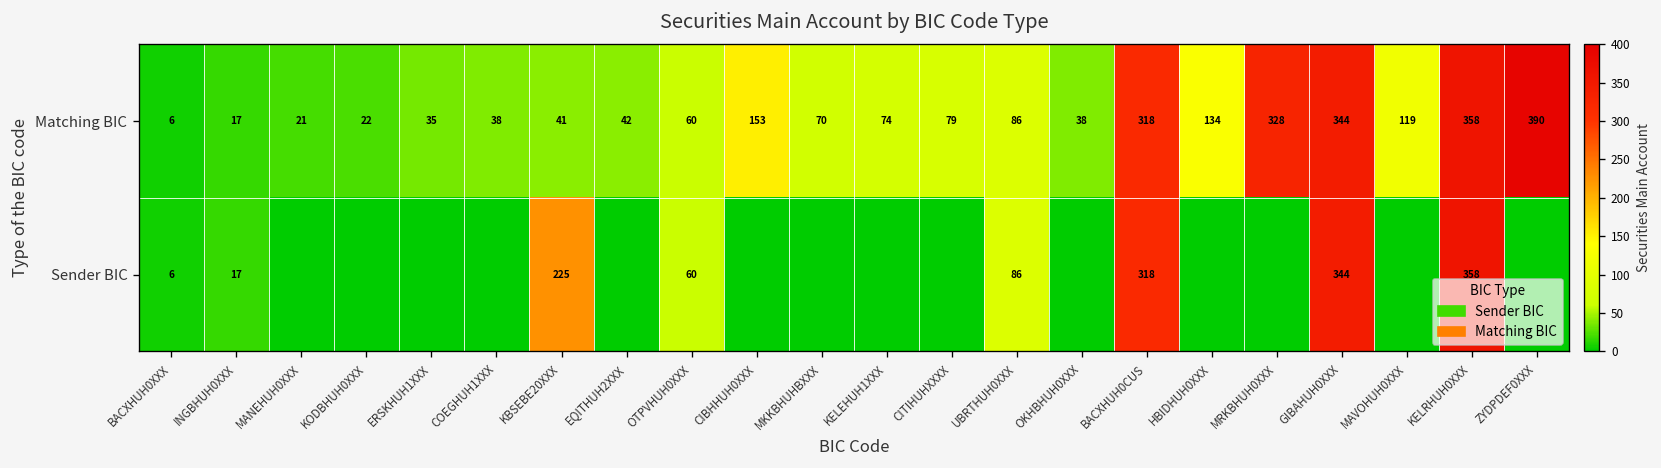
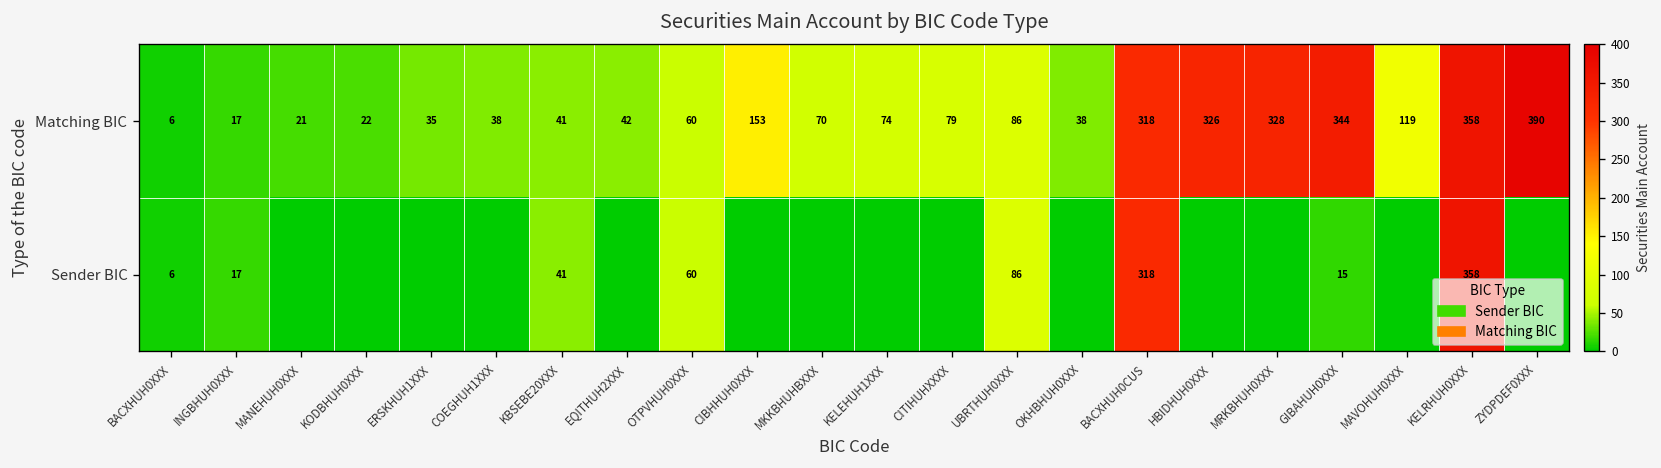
Matching BIC, HBIDHUH0XXX: 134 -> 326
Sender BIC, KBSEBE20XXX: 225 -> 41
Sender BIC, GIBAHUH0XXX: 344 -> 15
